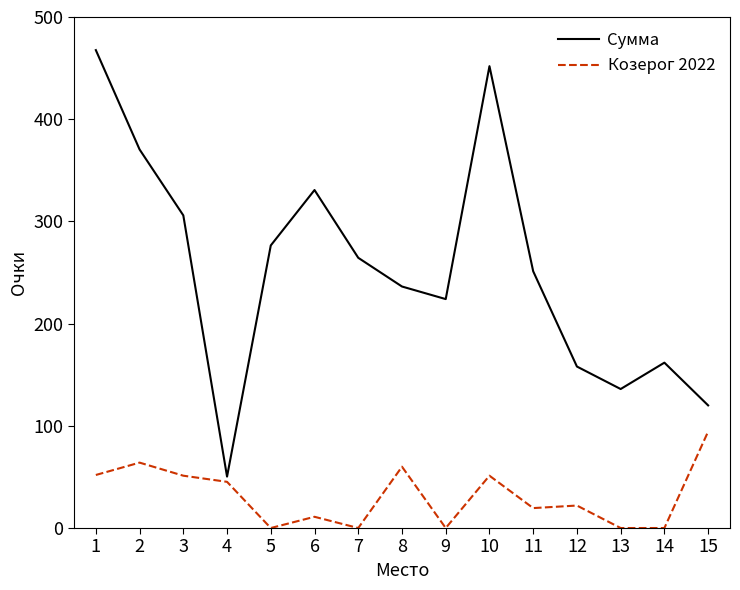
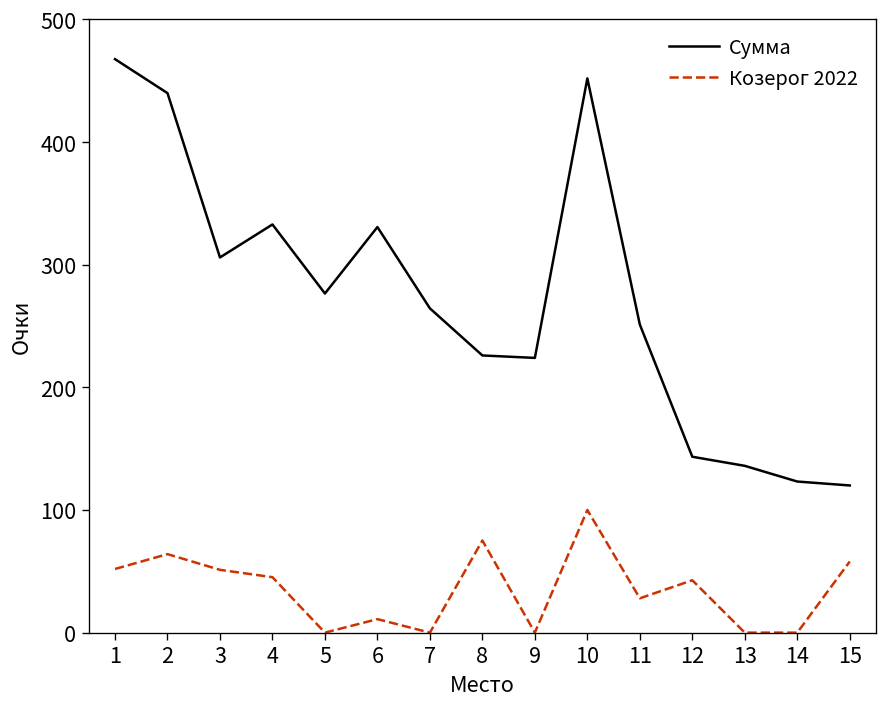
Сумма, 2: 370 -> 440
Сумма, 4: 50 -> 333
Сумма, 8: 236 -> 226
Козерог 2022, 8: 60 -> 75
Козерог 2022, 10: 51 -> 100
Козерог 2022, 11: 20 -> 28
Сумма, 12: 158 -> 143
Козерог 2022, 12: 22 -> 43
Сумма, 14: 162 -> 123
Козерог 2022, 15: 94 -> 58
